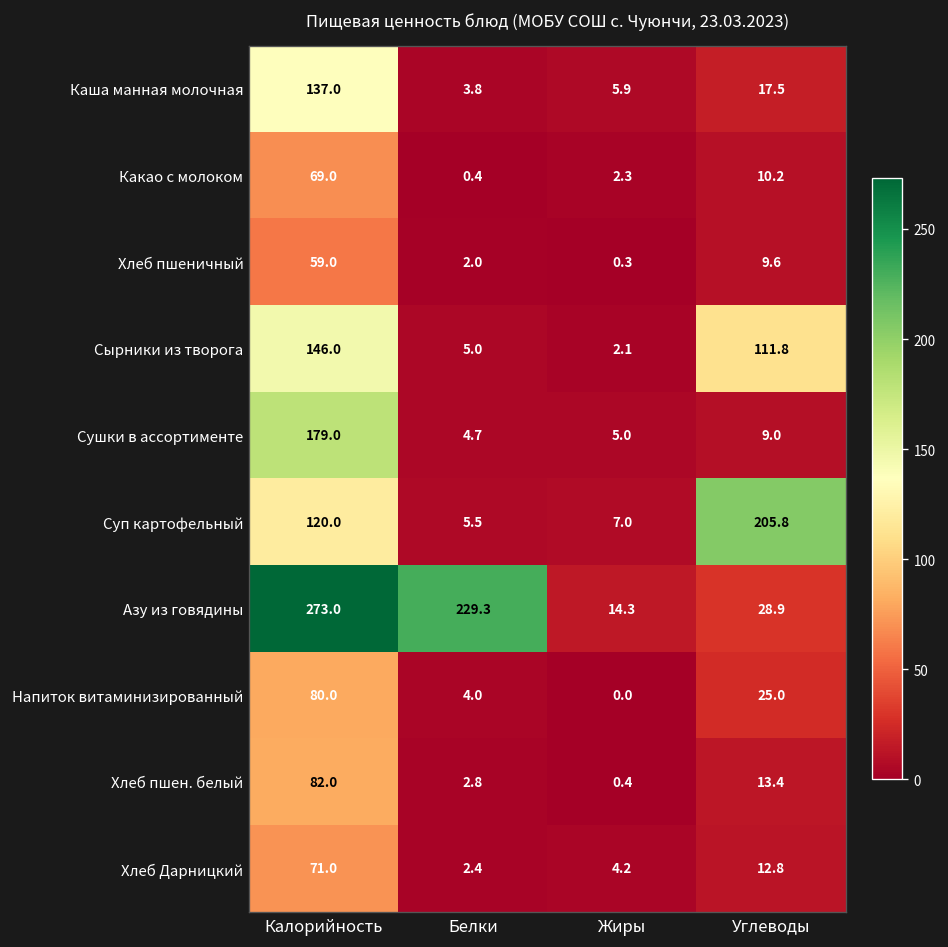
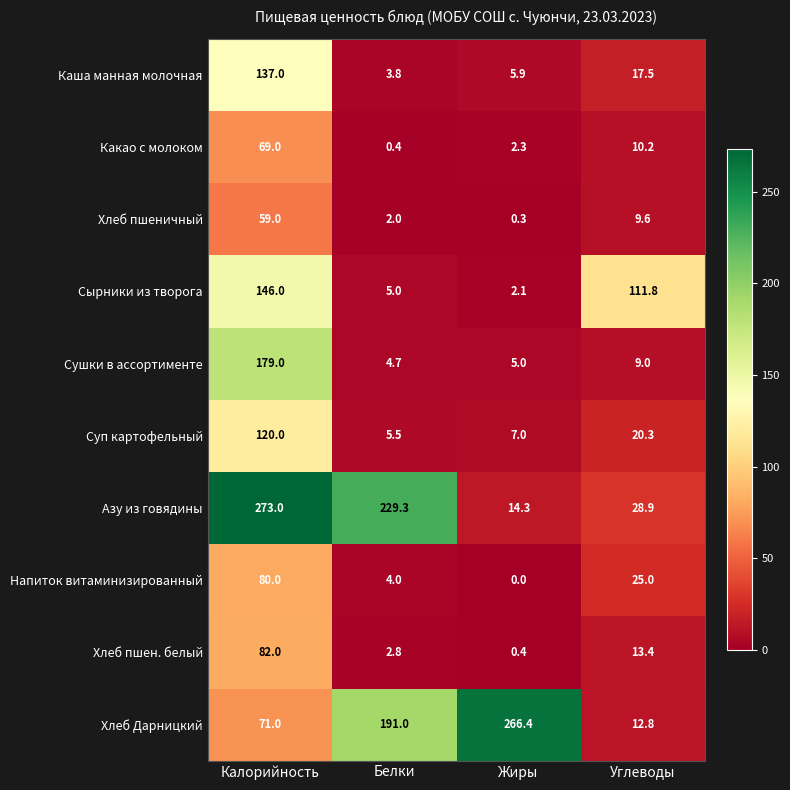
Суп картофельный, Углеводы: 205.8 -> 20.3
Хлеб Дарницкий, Белки: 2.4 -> 191.0
Хлеб Дарницкий, Жиры: 4.2 -> 266.4
